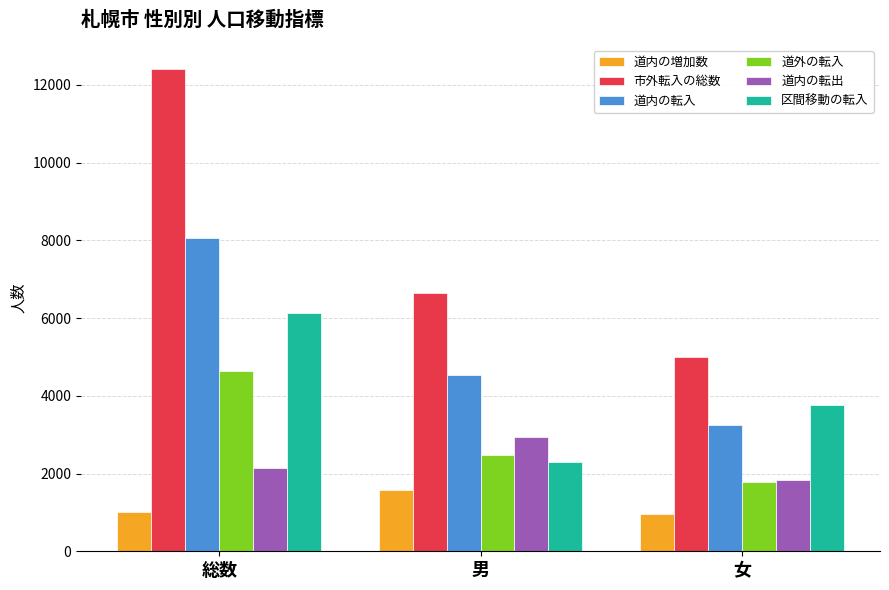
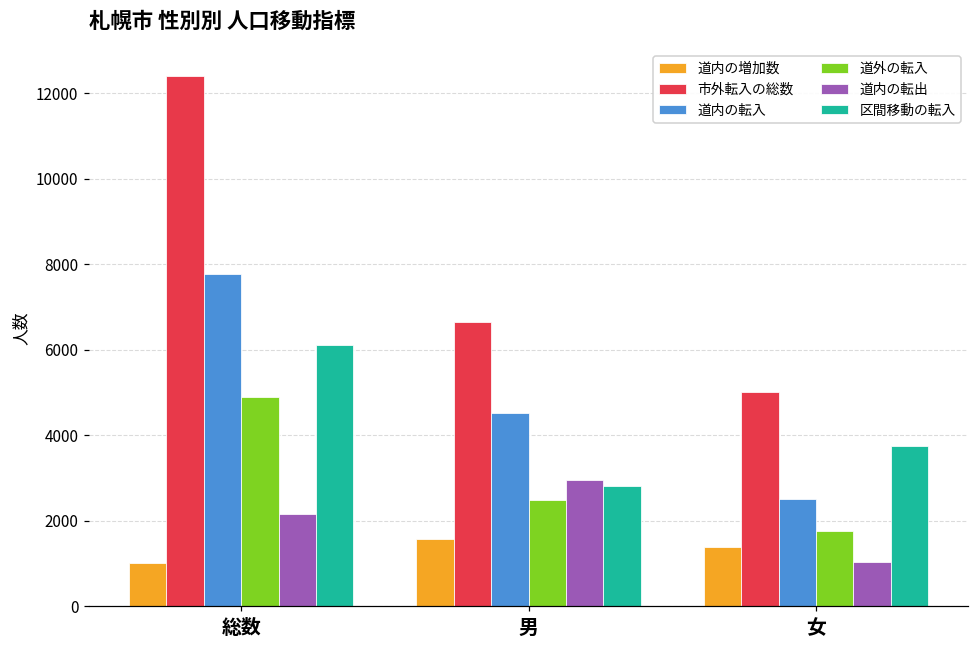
道内の転入, 総数: 8100 -> 7800
道外の転入, 総数: 4600 -> 4900
区間移動の転入, 男: 2300 -> 2800
道内の増加数, 女: 1000 -> 1400
道内の転入, 女: 3200 -> 2500
道内の転出, 女: 1800 -> 1000
